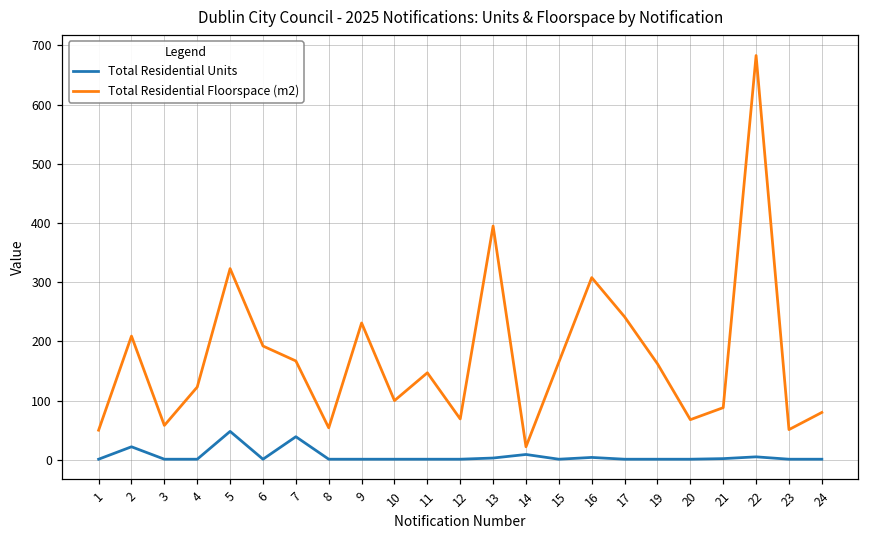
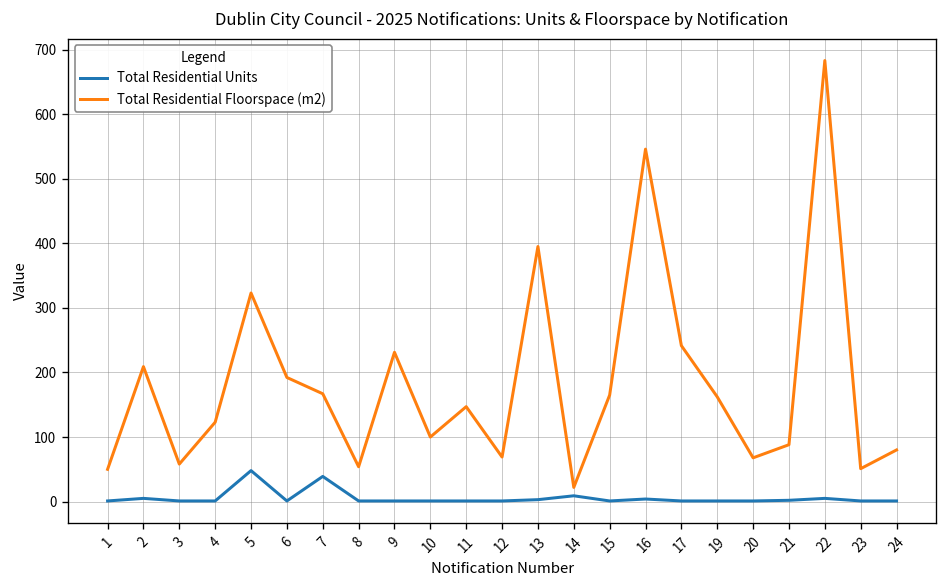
Total Residential Units, 2: 20 -> 10
Total Residential Floorspace (m2), 16: 310 -> 550
